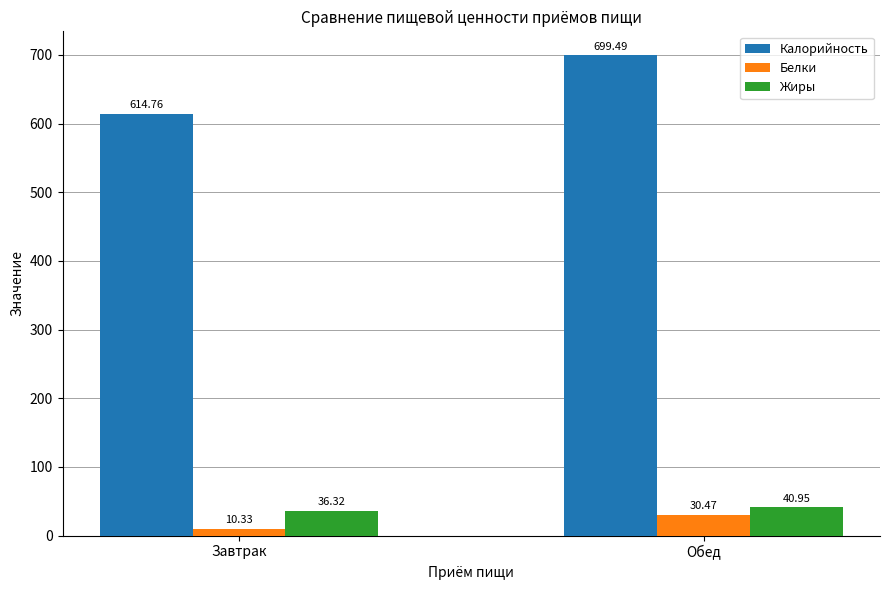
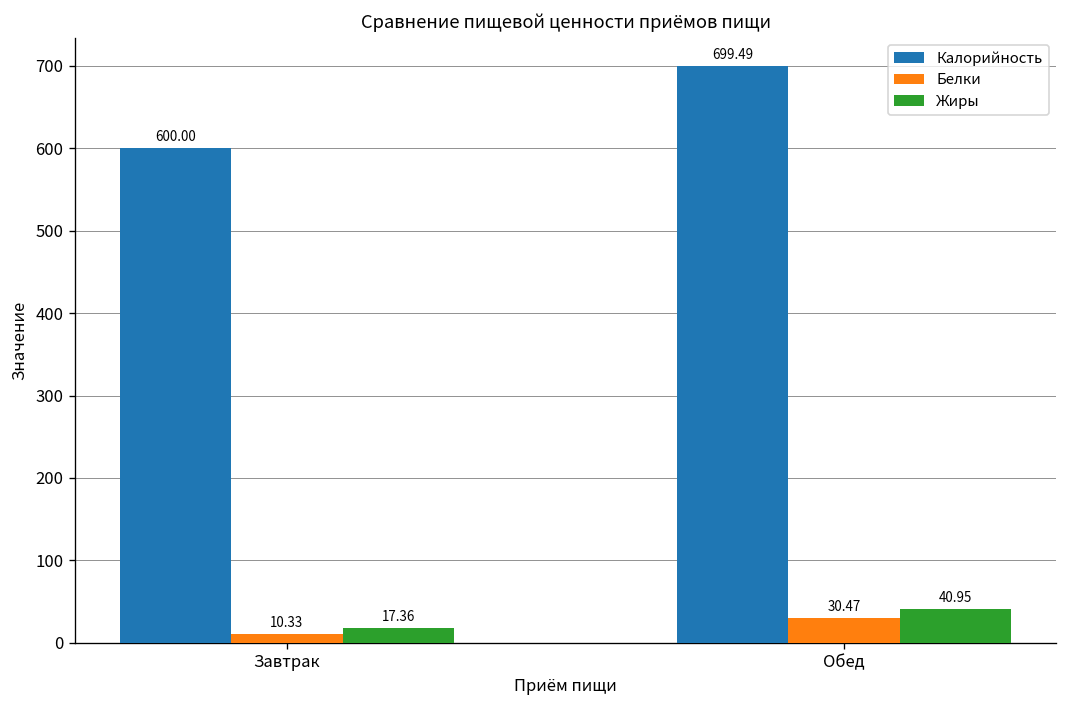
Калорийность, Завтрак: 614.76 -> 600.00
Жиры, Завтрак: 36.32 -> 17.36
